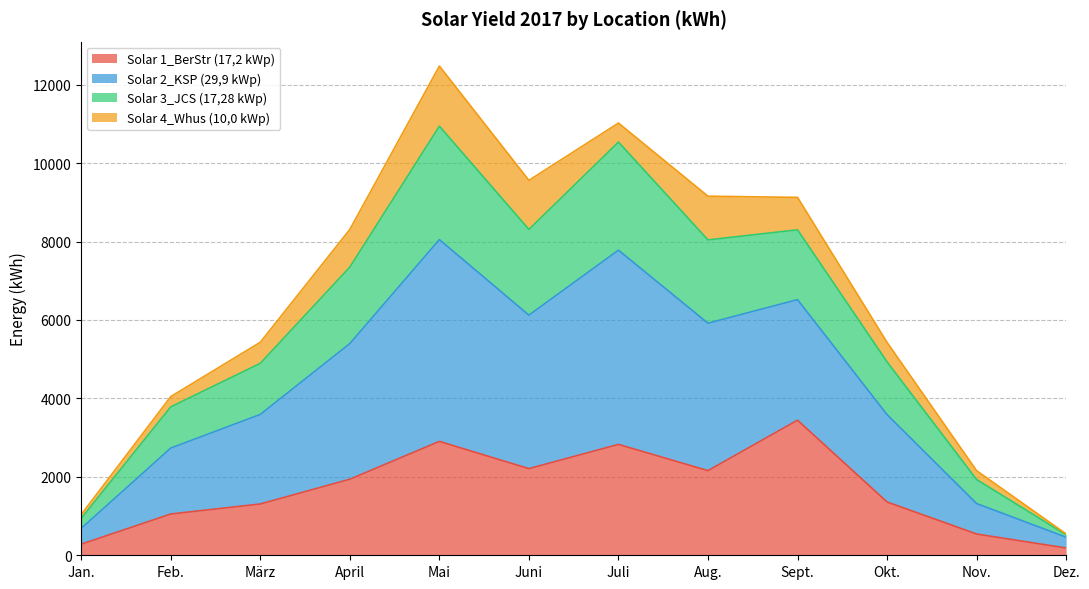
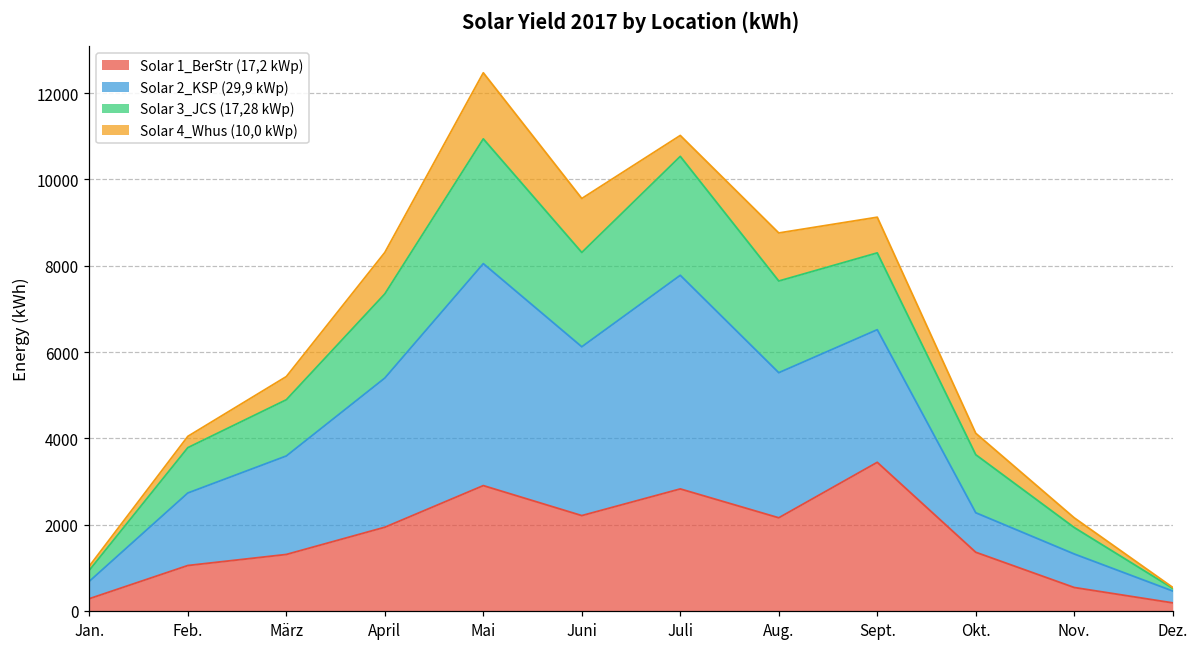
Solar 2_KSP (29,9 kWp), Aug.: 3800 -> 3400
Solar 2_KSP (29,9 kWp), Okt.: 2200 -> 900
